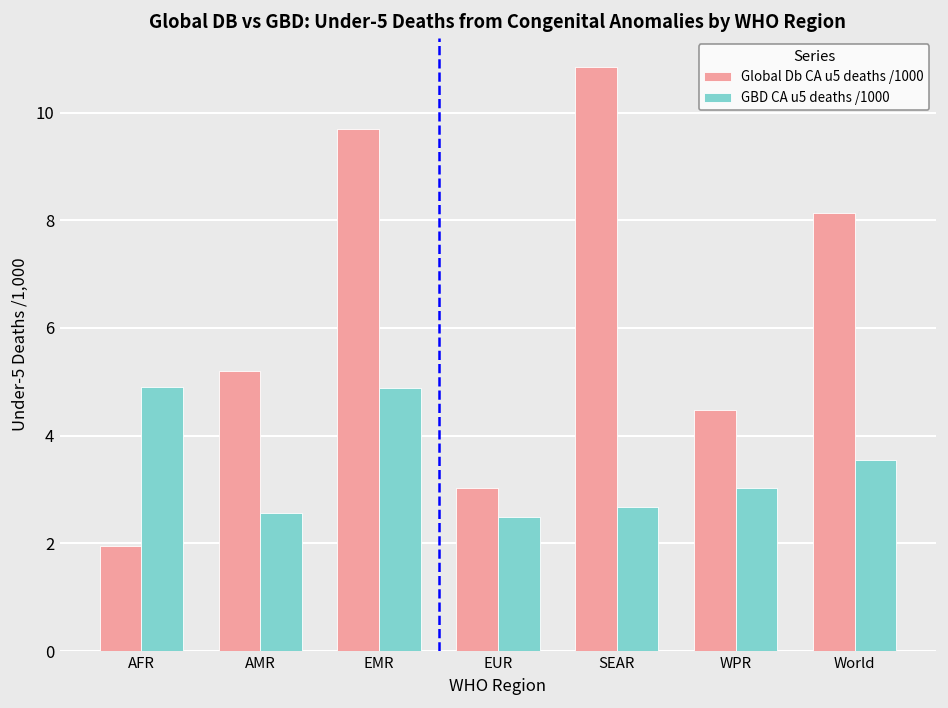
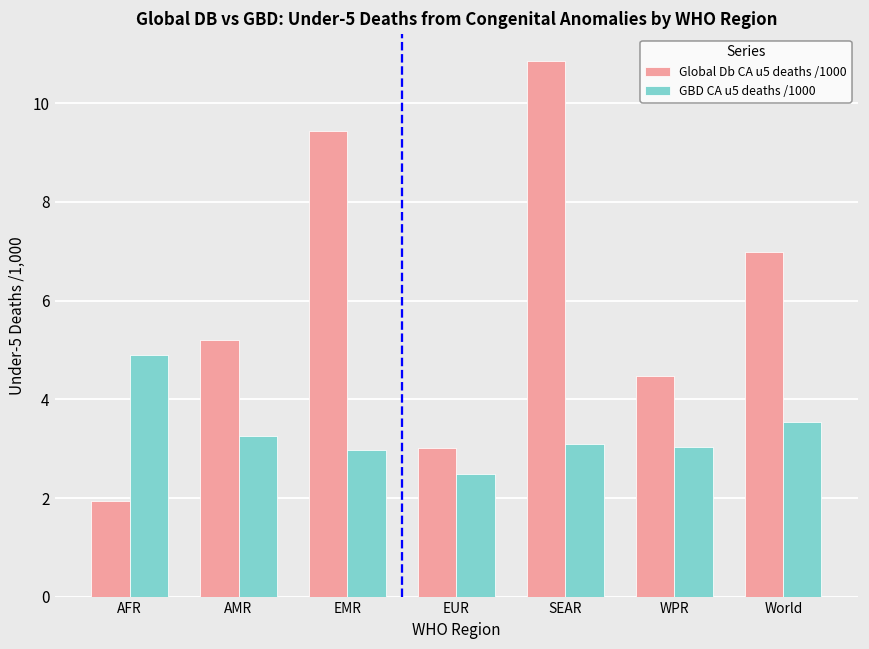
GBD CA u5 deaths /1000, AMR: 2.6 -> 3.3
Global Db CA u5 deaths /1000, EMR: 9.7 -> 9.4
GBD CA u5 deaths /1000, EMR: 4.9 -> 3.0
GBD CA u5 deaths /1000, SEAR: 2.7 -> 3.1
Global Db CA u5 deaths /1000, World: 8.1 -> 7.0
